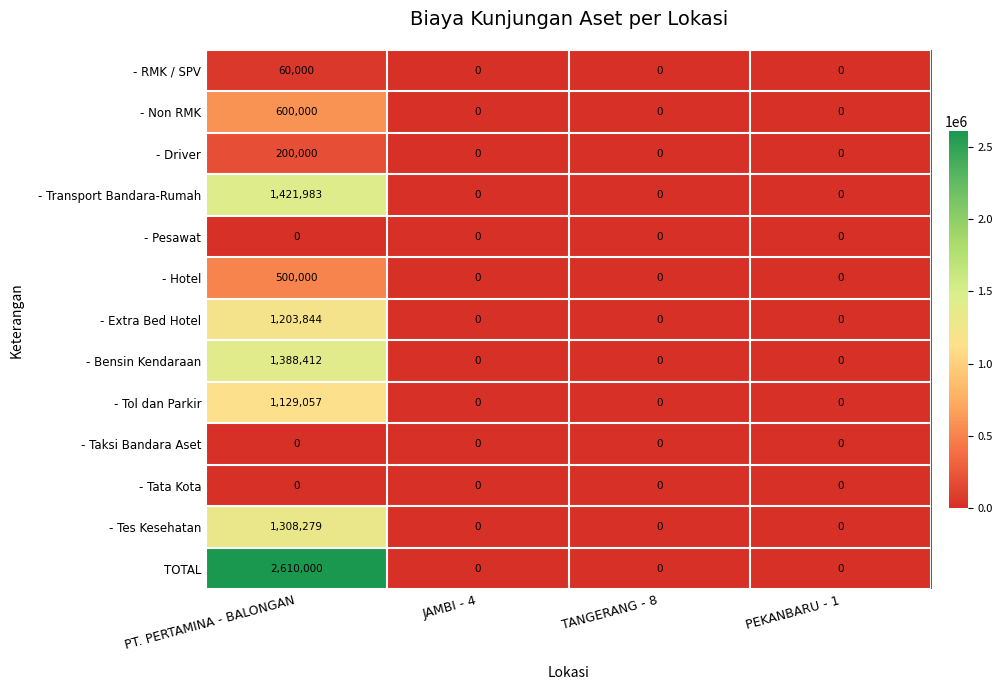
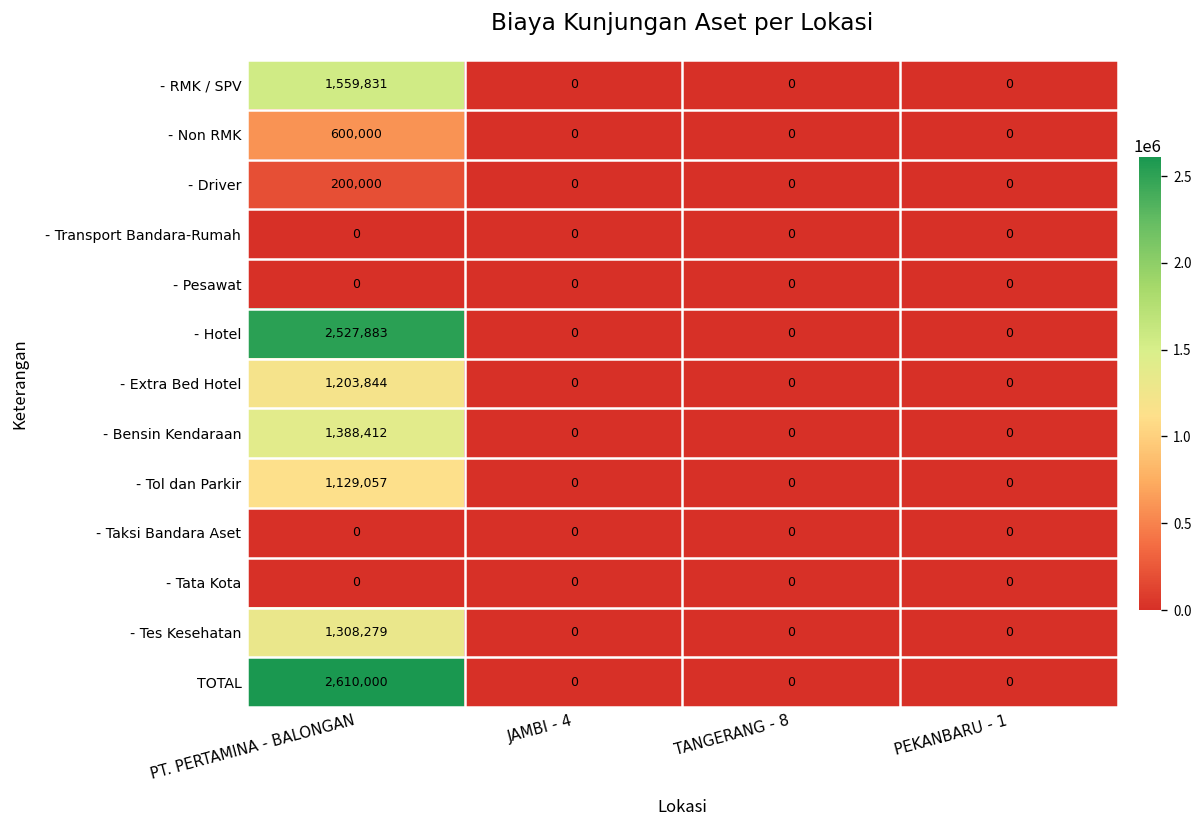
- RMK / SPV, PT. PERTAMINA - BALONGAN: 60,000 -> 1,559,831
- Transport Bandara-Rumah, PT. PERTAMINA - BALONGAN: 1,421,983 -> 0
- Hotel, PT. PERTAMINA - BALONGAN: 500,000 -> 2,527,883
